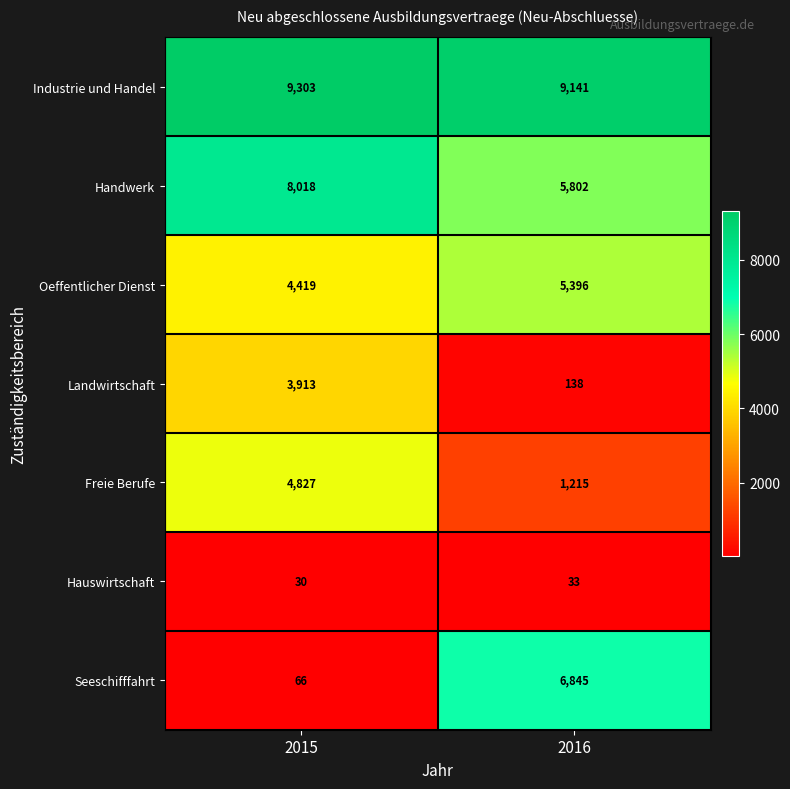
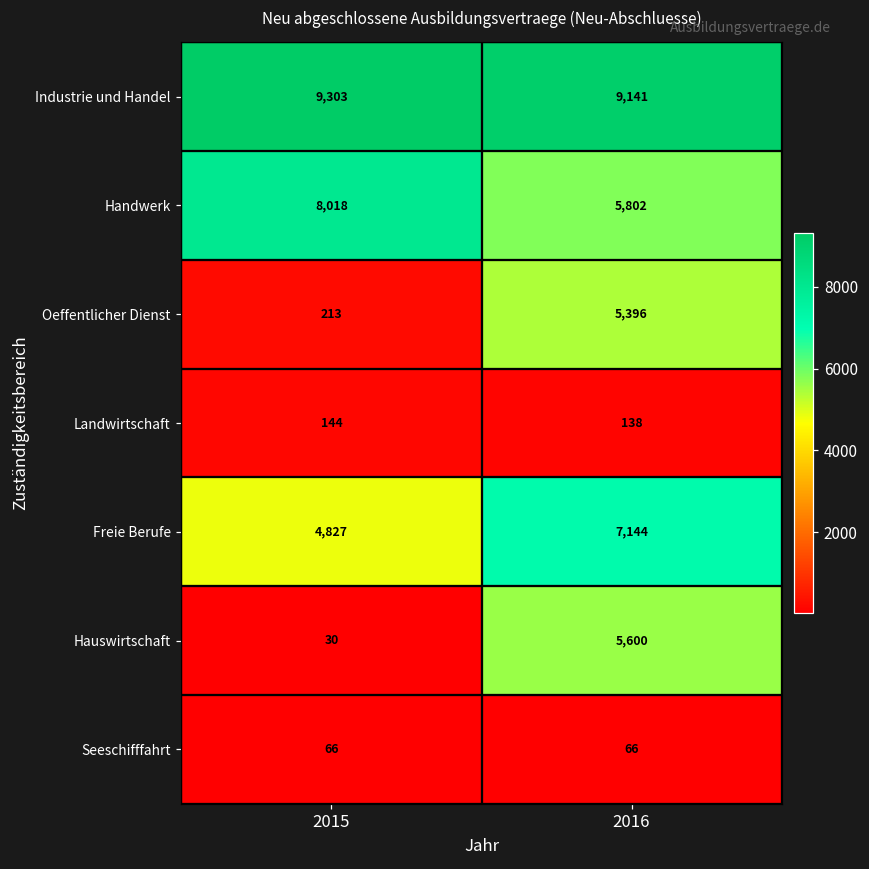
Oeffentlicher Dienst, 2015: 4,419 -> 213
Landwirtschaft, 2015: 3,913 -> 144
Freie Berufe, 2016: 1,215 -> 7,144
Hauswirtschaft, 2016: 33 -> 5,600
Seeschifffahrt, 2016: 6,845 -> 66
